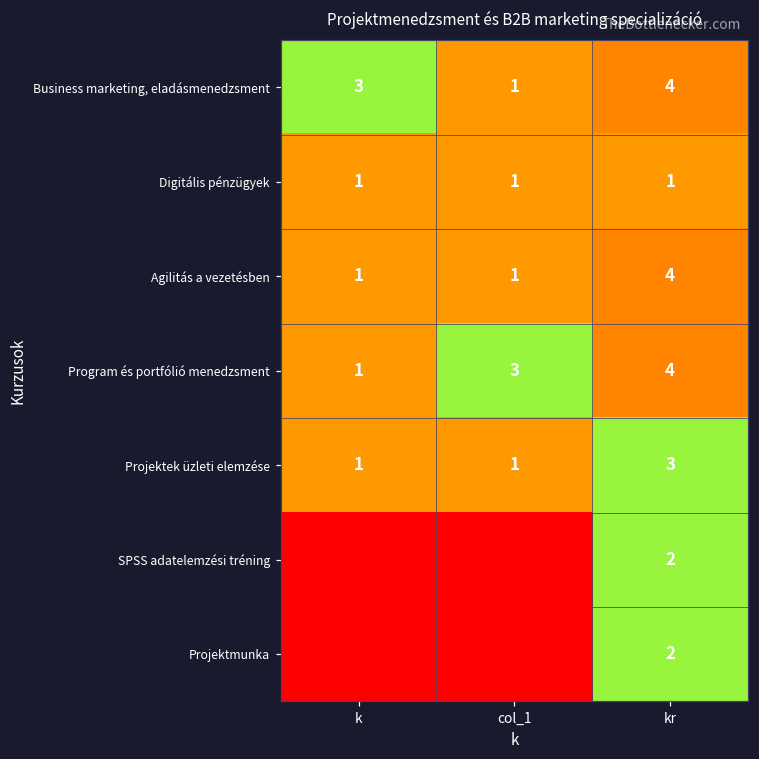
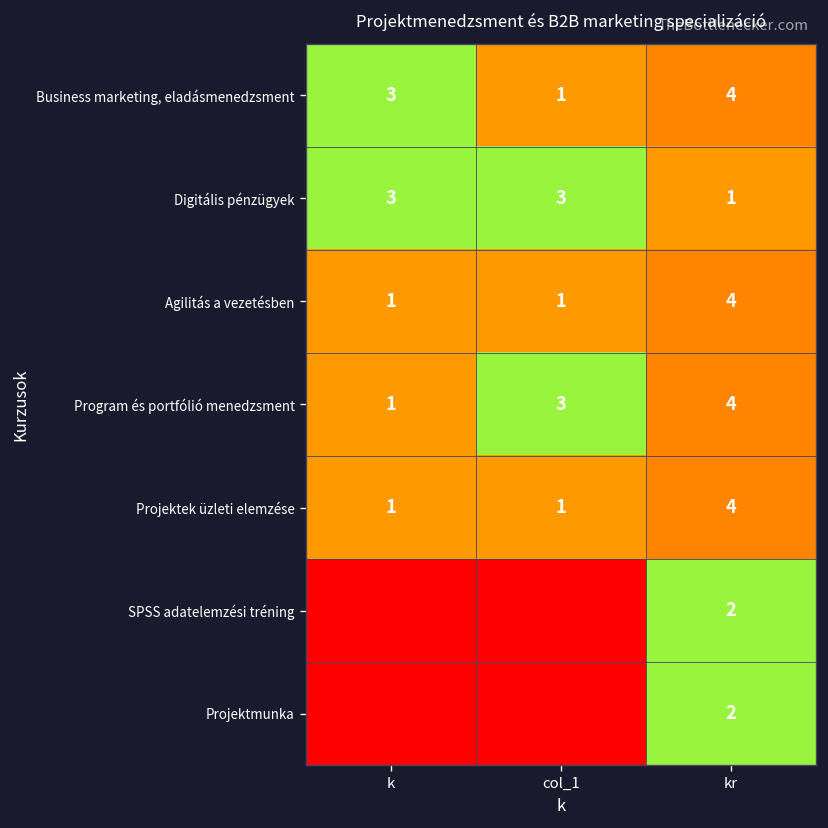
Digitális pénzügyek, k: 1 -> 3
Digitális pénzügyek, col_1: 1 -> 3
Projektek üzleti elemzése, kr: 3 -> 4
